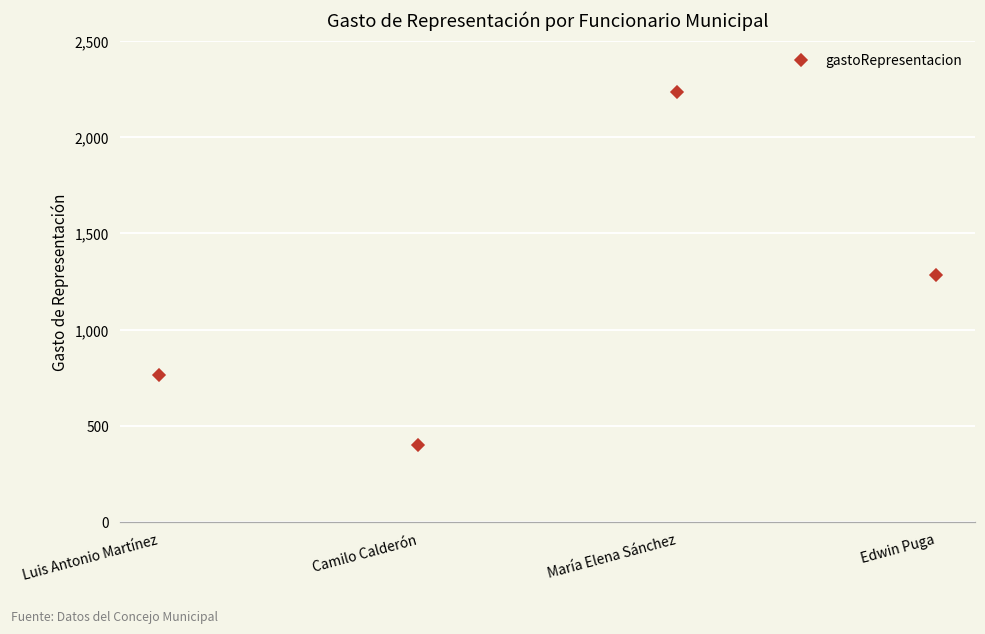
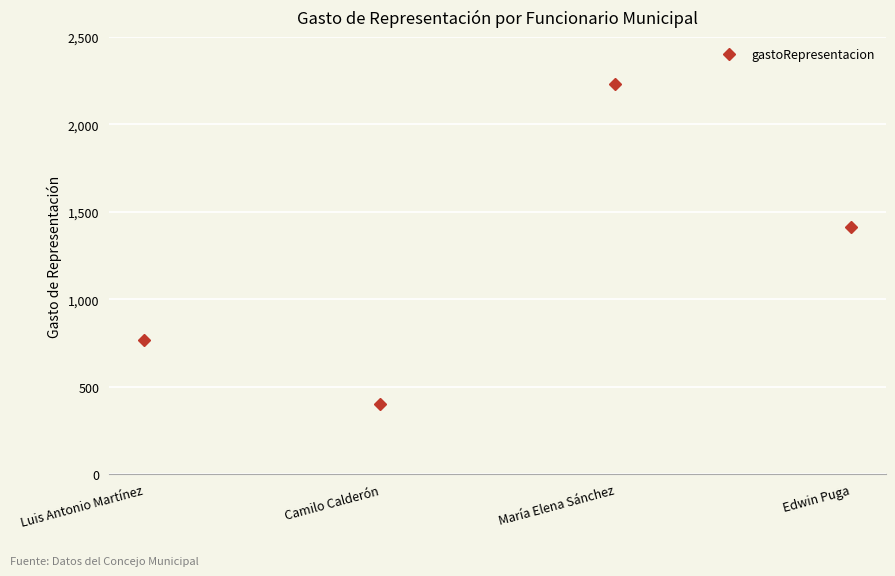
Edwin Puga: 1,280 -> 1,410
